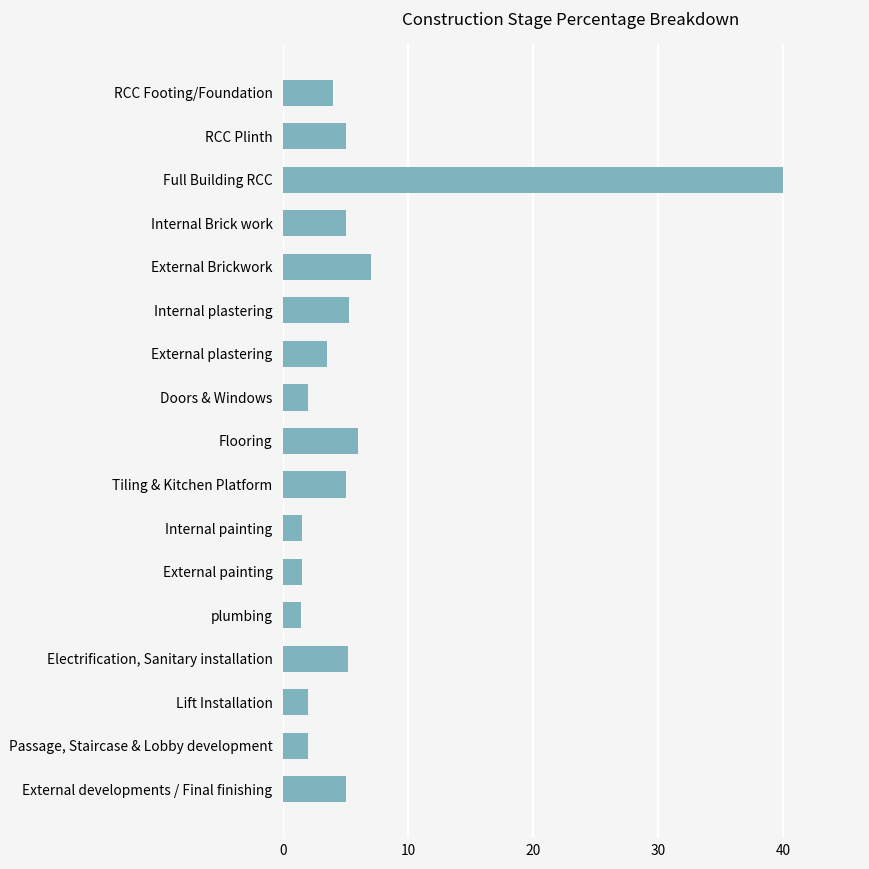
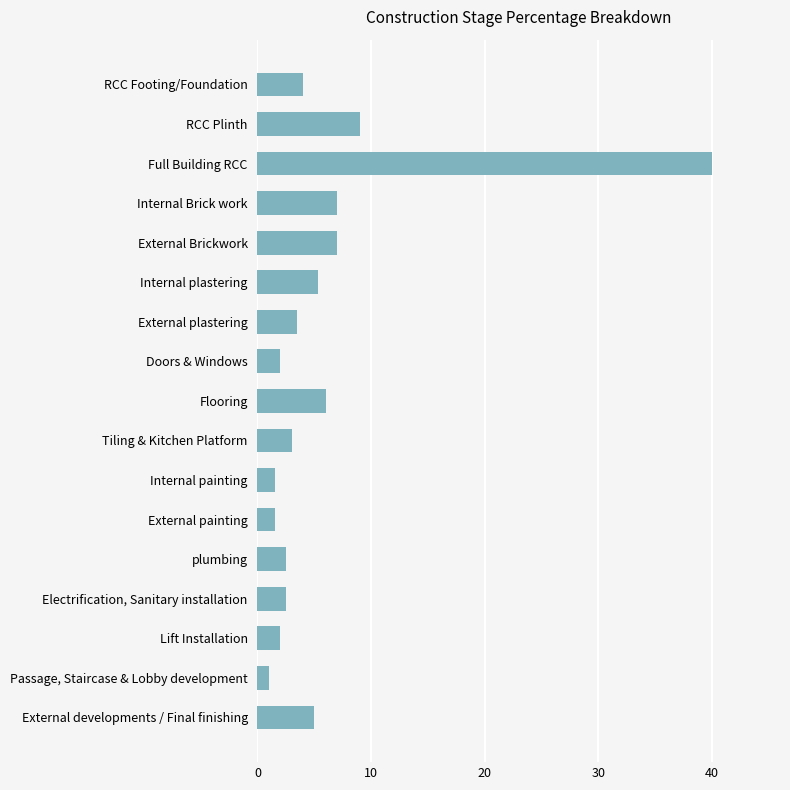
RCC Plinth: 5 -> 9
Internal Brick work: 5 -> 7
Tiling & Kitchen Platform: 5 -> 3
plumbing: 1.4 -> 2.5
Electrification, Sanitary installation: 5.2 -> 2.5
Passage, Staircase & Lobby development: 2 -> 1
